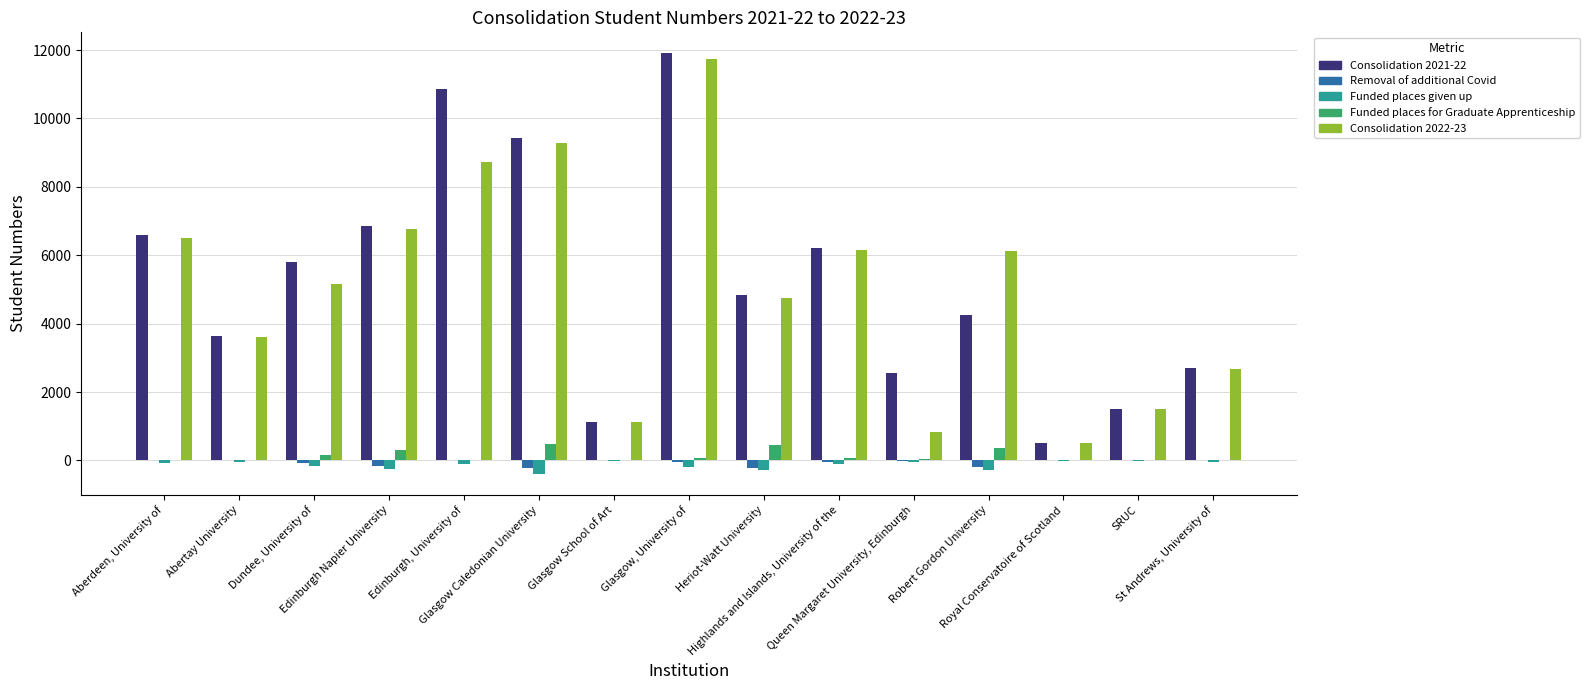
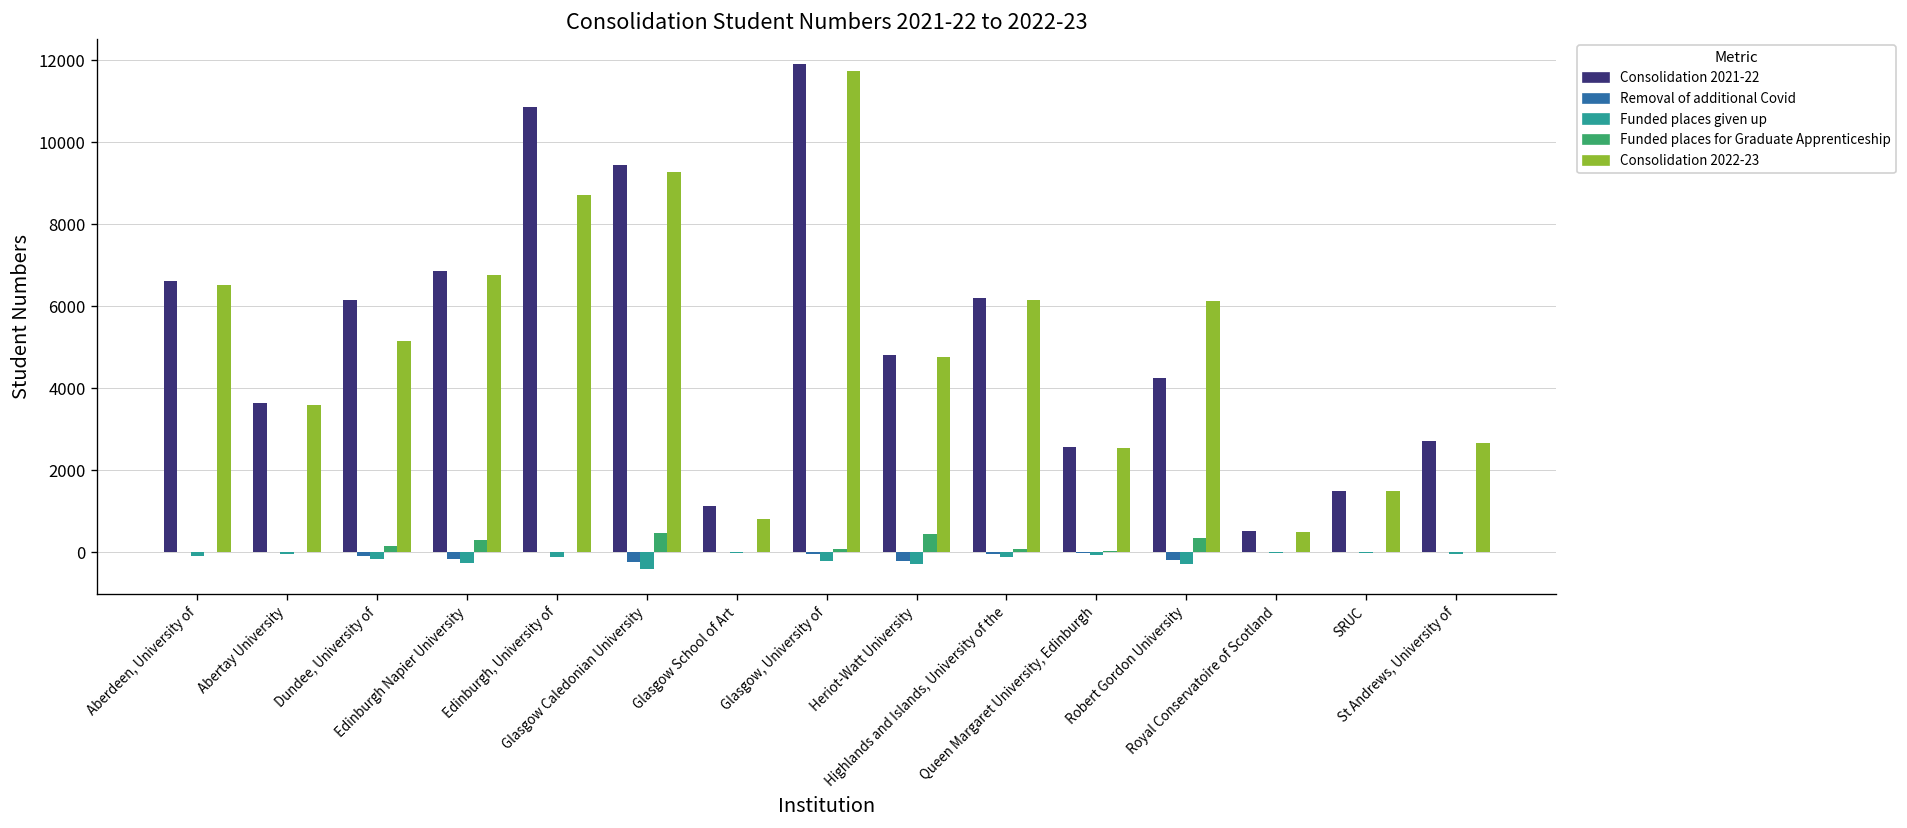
Consolidation 2021-22, Dundee, University of: 5800 -> 6200
Consolidation 2022-23, Glasgow School of Art: 1100 -> 800
Consolidation 2022-23, Queen Margaret University, Edinburgh: 800 -> 2500
